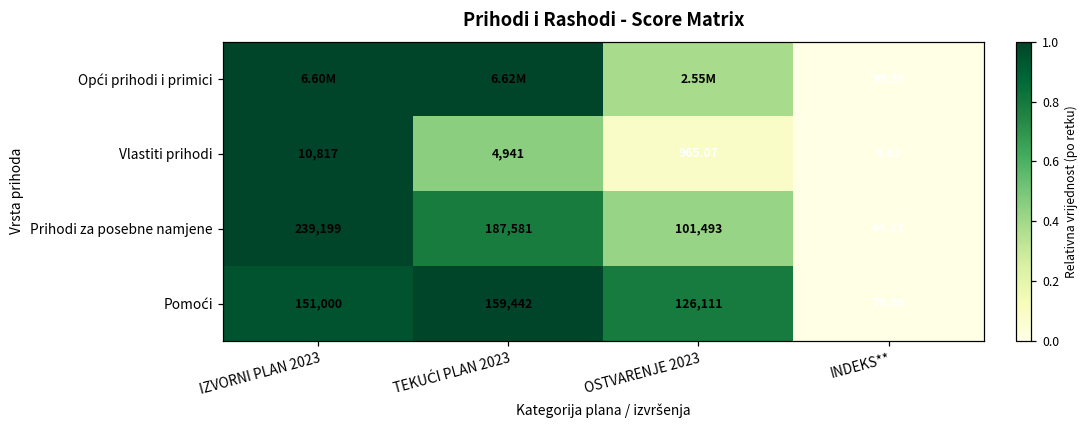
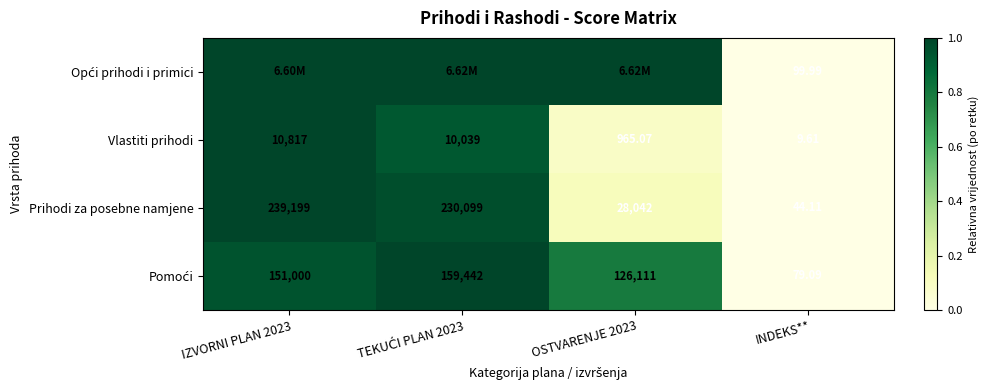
Opći prihodi i primici, OSTVARENJE 2023: 2.55M -> 6.62M
Vlastiti prihodi, TEKUĆI PLAN 2023: 4,941 -> 10,039
Prihodi za posebne namjene, TEKUĆI PLAN 2023: 187,581 -> 230,099
Prihodi za posebne namjene, OSTVARENJE 2023: 101,493 -> 28,042
